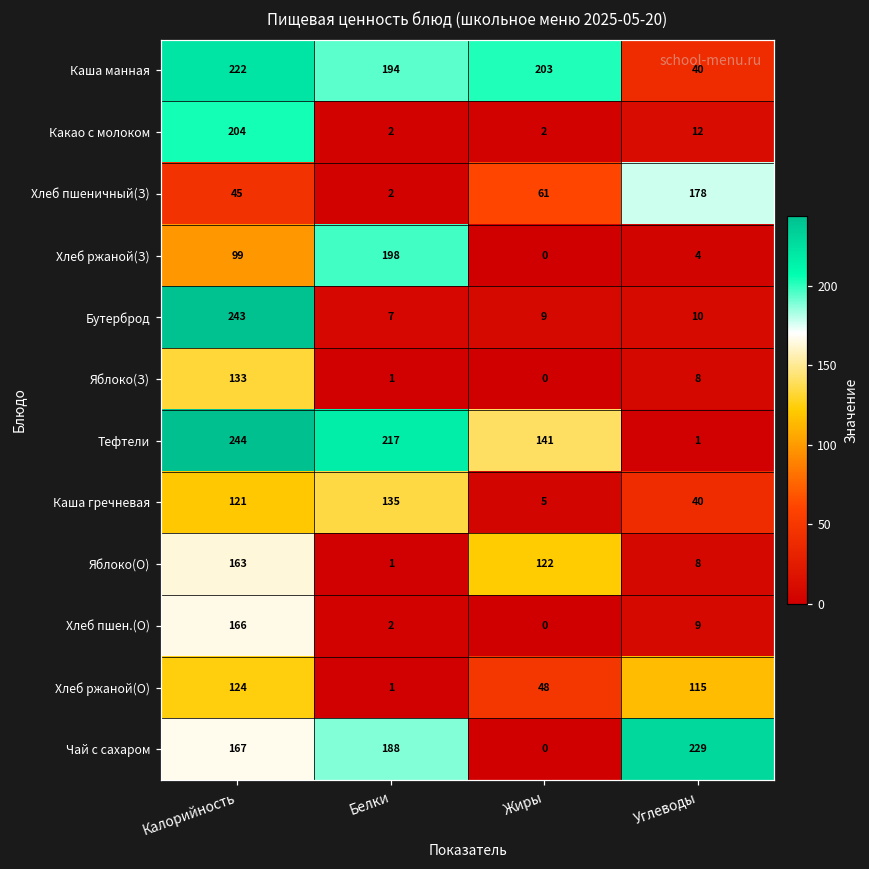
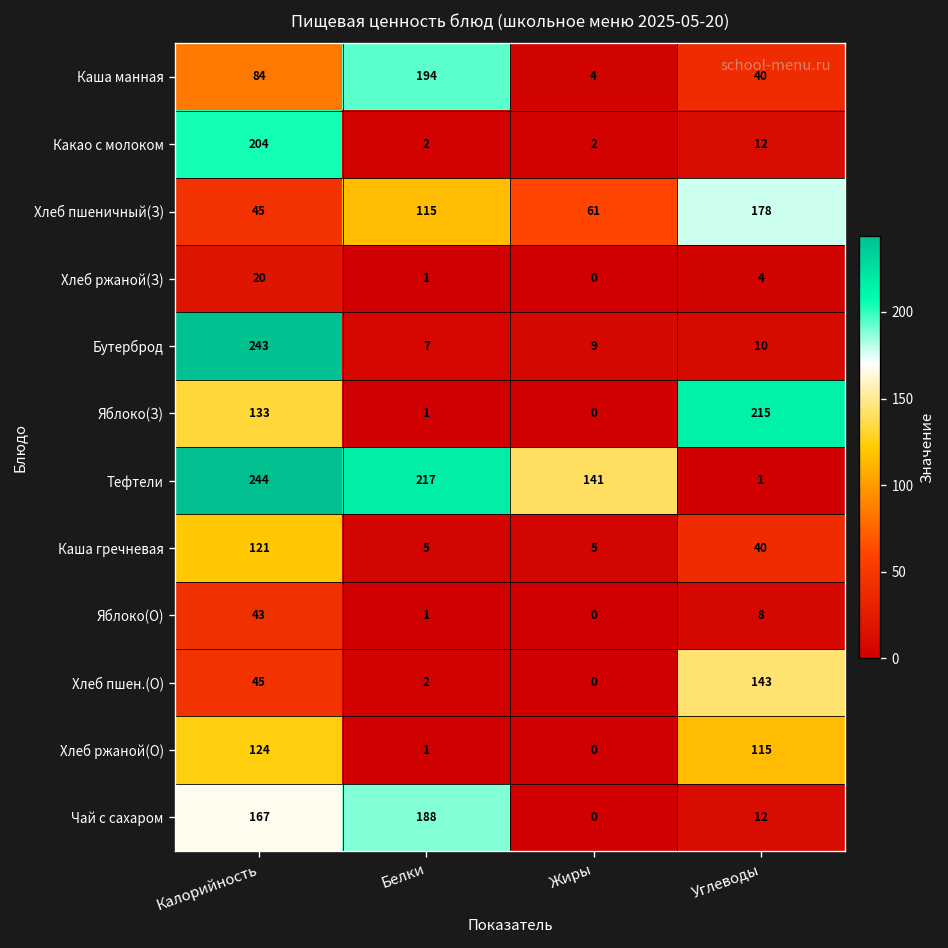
Каша манная, Калорийность: 222 -> 84
Каша манная, Жиры: 203 -> 4
Хлеб пшеничный(З), Белки: 2 -> 115
Хлеб ржаной(З), Калорийность: 99 -> 20
Хлеб ржаной(З), Белки: 198 -> 1
Яблоко(З), Углеводы: 8 -> 215
Каша гречневая, Белки: 135 -> 5
Яблоко(О), Калорийность: 163 -> 43
Яблоко(О), Жиры: 122 -> 0
Хлеб пшен.(О), Калорийность: 166 -> 45
Хлеб пшен.(О), Углеводы: 9 -> 143
Хлеб ржаной(О), Жиры: 48 -> 0
Чай с сахаром, Углеводы: 229 -> 12
